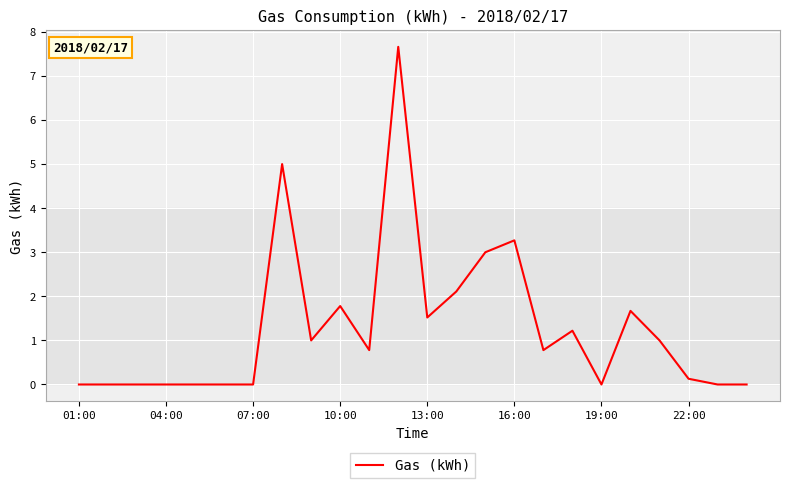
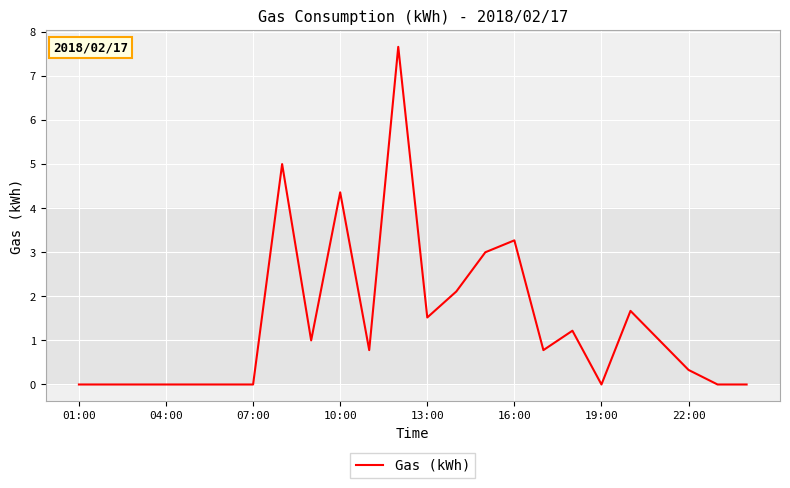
10:00: 1.8 -> 4.4
22:00: 0.1 -> 0.3
